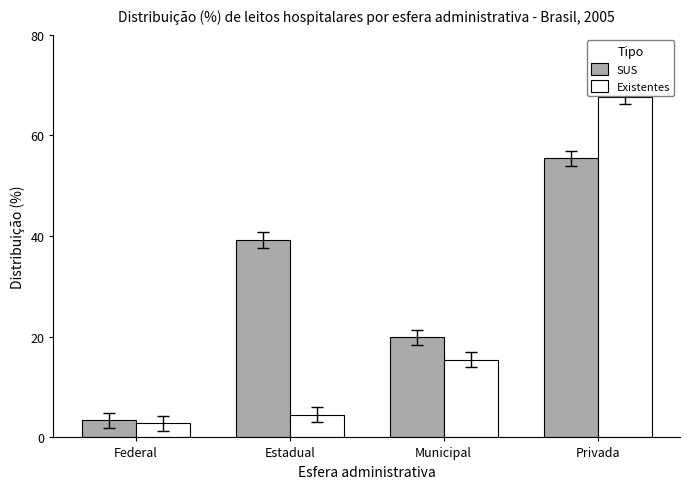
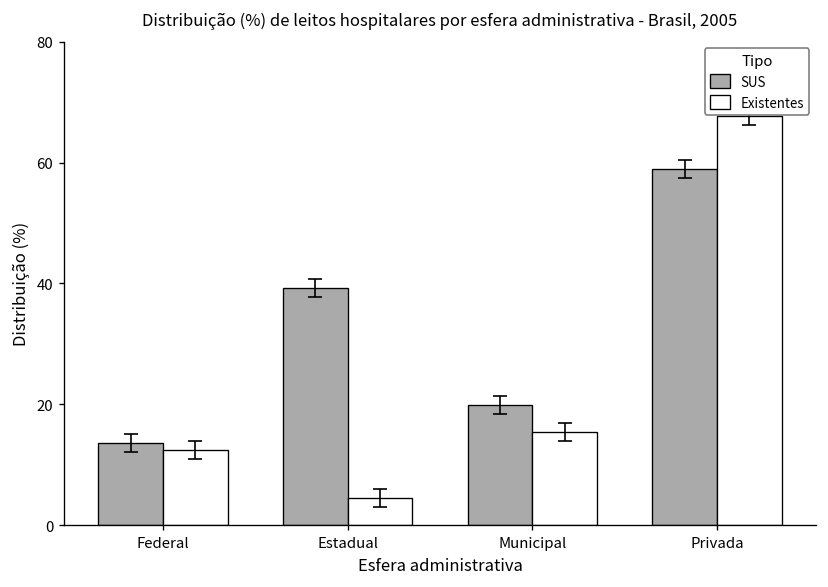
SUS, Federal: 3 -> 14
Existentes, Federal: 3 -> 12
SUS, Privada: 55 -> 59
